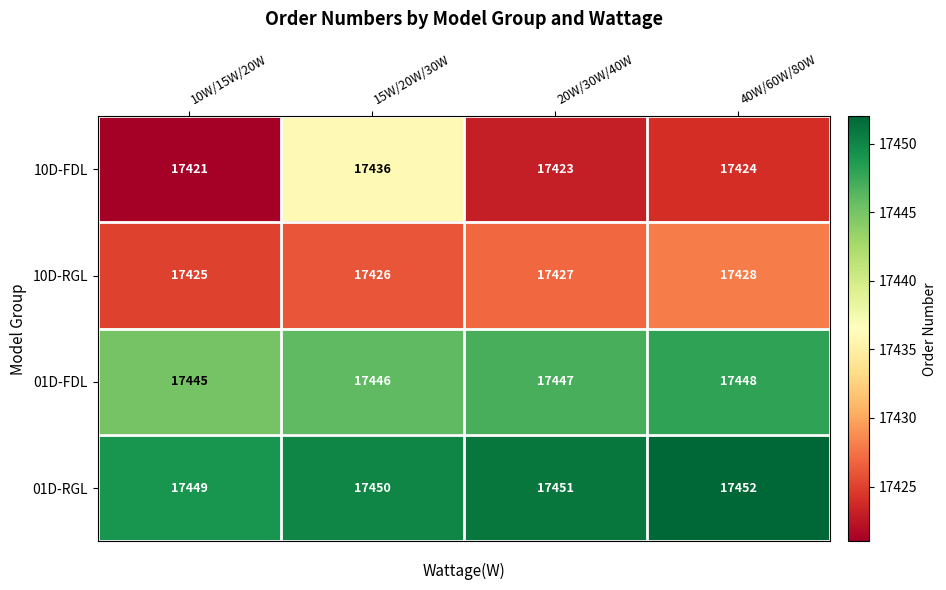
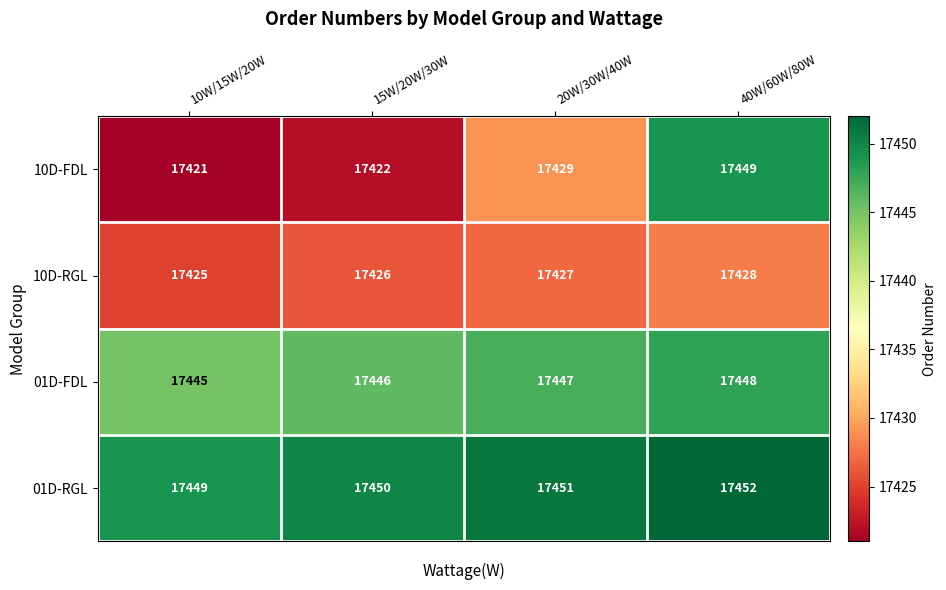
10D-FDL, 15W/20W/30W: 17436 -> 17422
10D-FDL, 20W/30W/40W: 17423 -> 17429
10D-FDL, 40W/60W/80W: 17424 -> 17449
